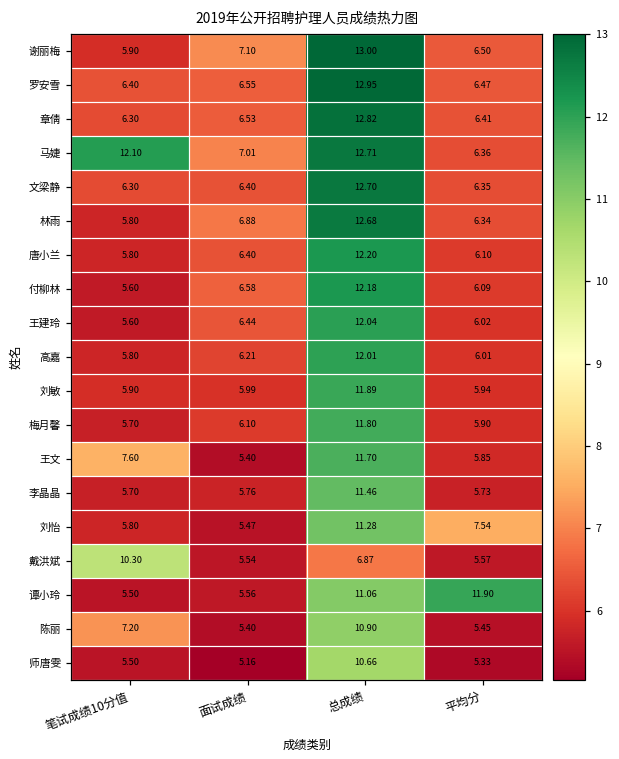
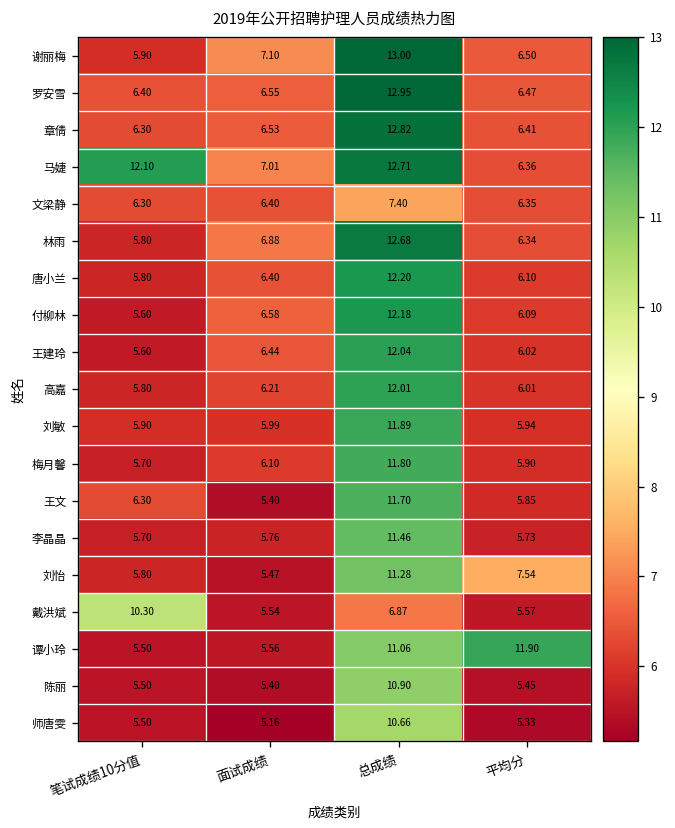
文梁静, 总成绩: 12.70 -> 7.40
王文, 笔试成绩10分值: 7.60 -> 6.30
陈丽, 笔试成绩10分值: 7.20 -> 5.50
